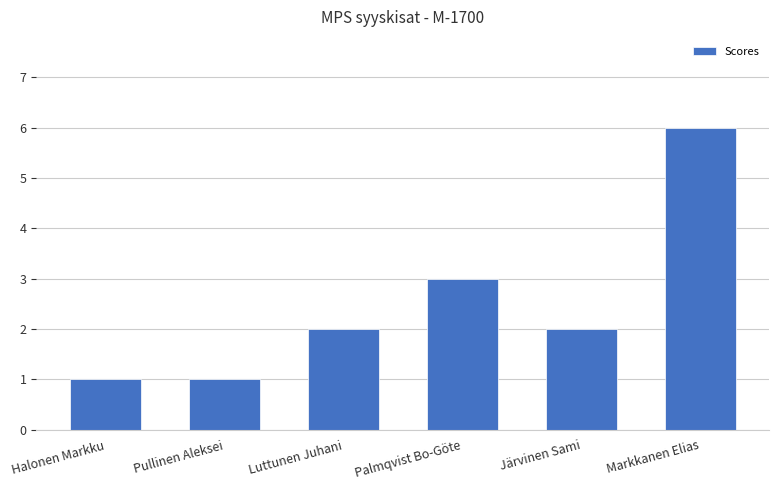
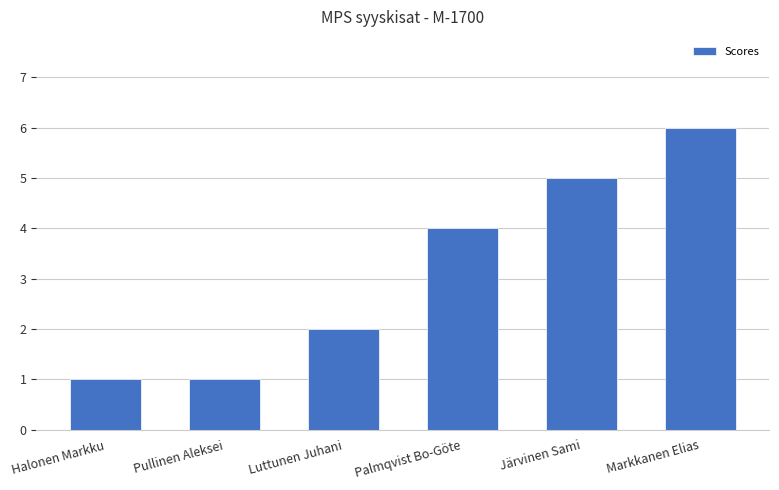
Palmqvist Bo-Göte: 3 -> 4
Järvinen Sami: 2 -> 5
